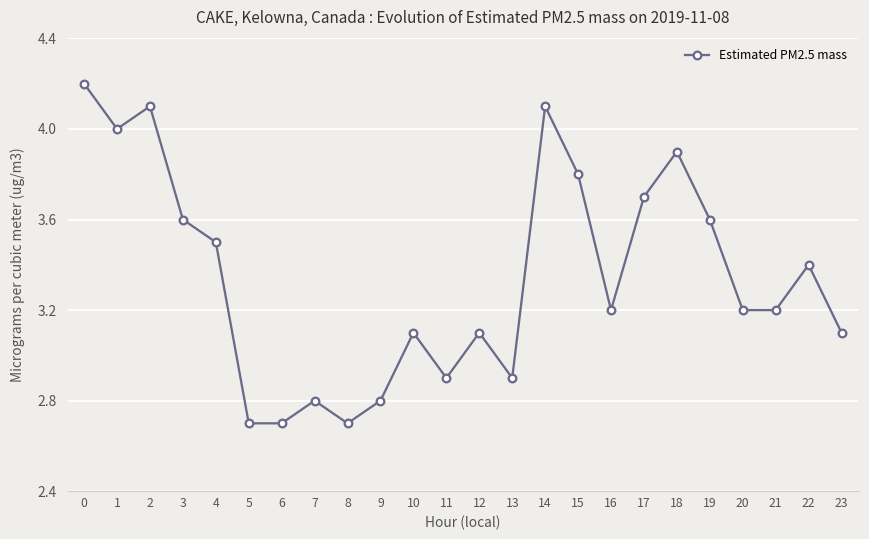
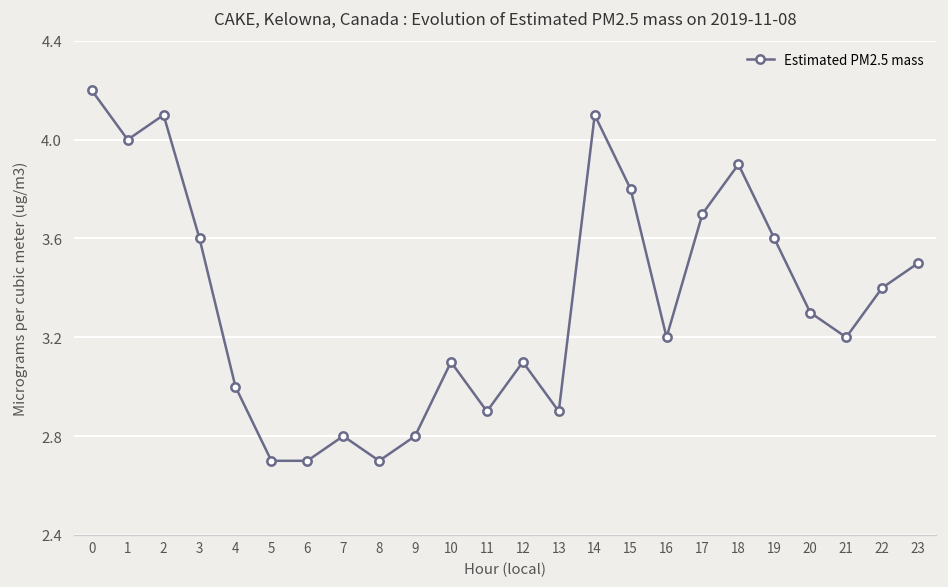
4: 3.5 -> 3.0
20: 3.2 -> 3.3
23: 3.1 -> 3.5
